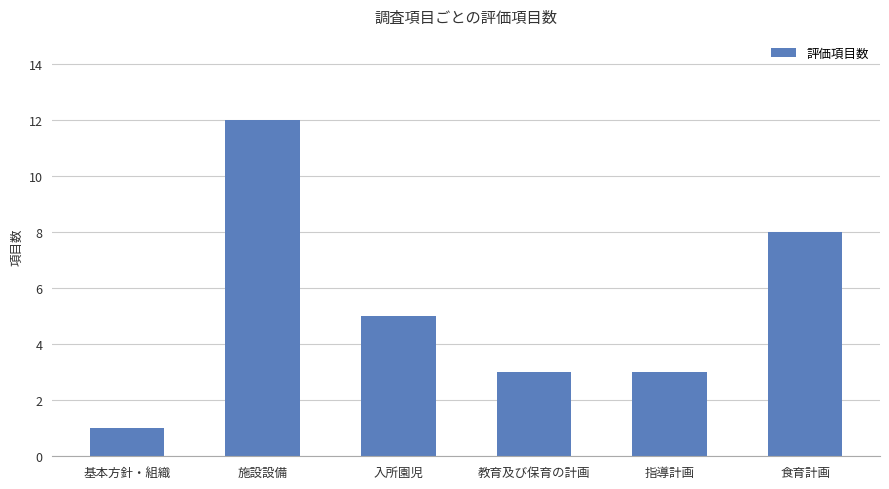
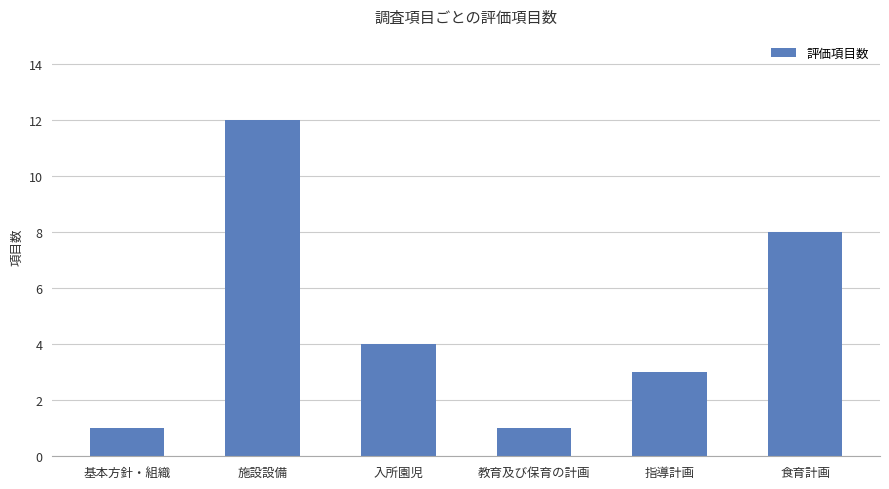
入所園児: 5 -> 4
教育及び保育の計画: 3 -> 1
